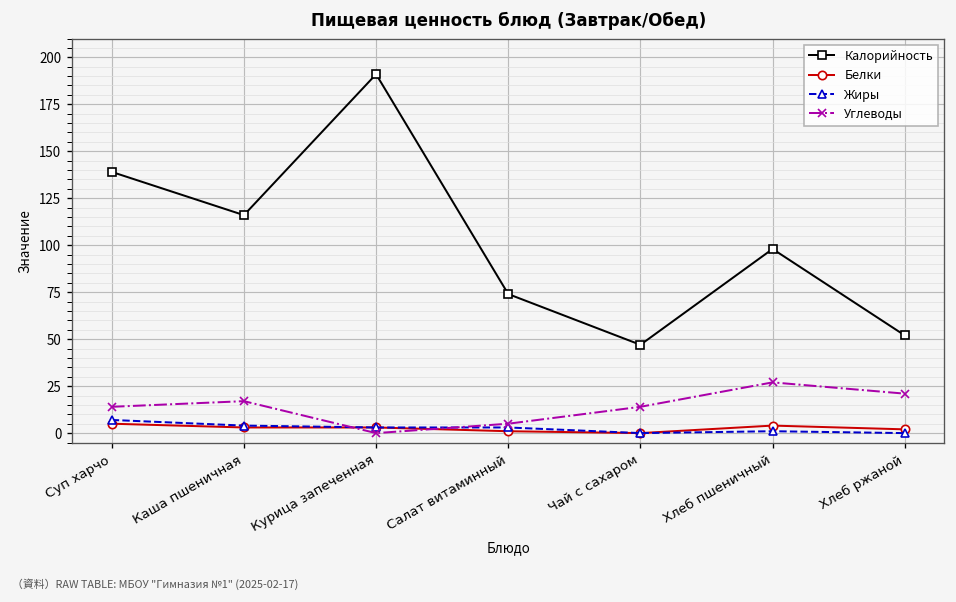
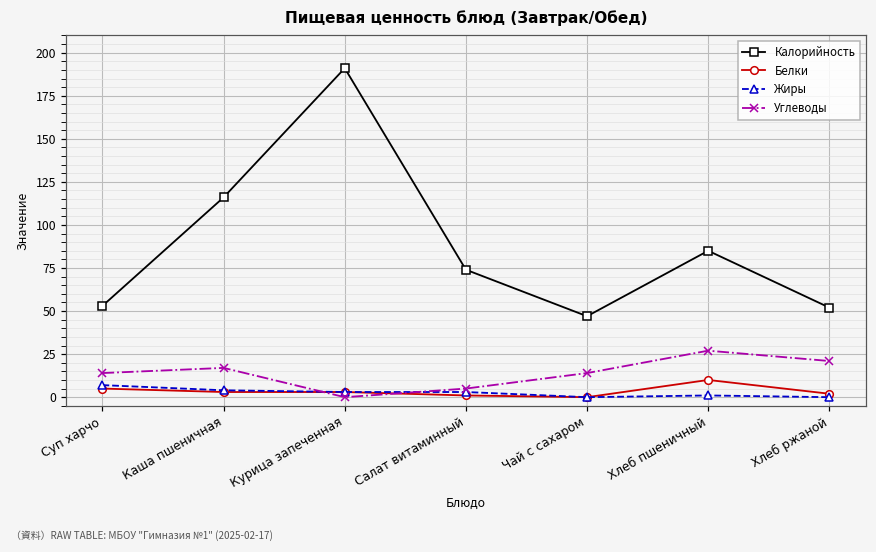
Калорийность, Суп харчо: 139 -> 53
Калорийность, Хлеб пшеничный: 98 -> 85
Белки, Хлеб пшеничный: 4 -> 10
